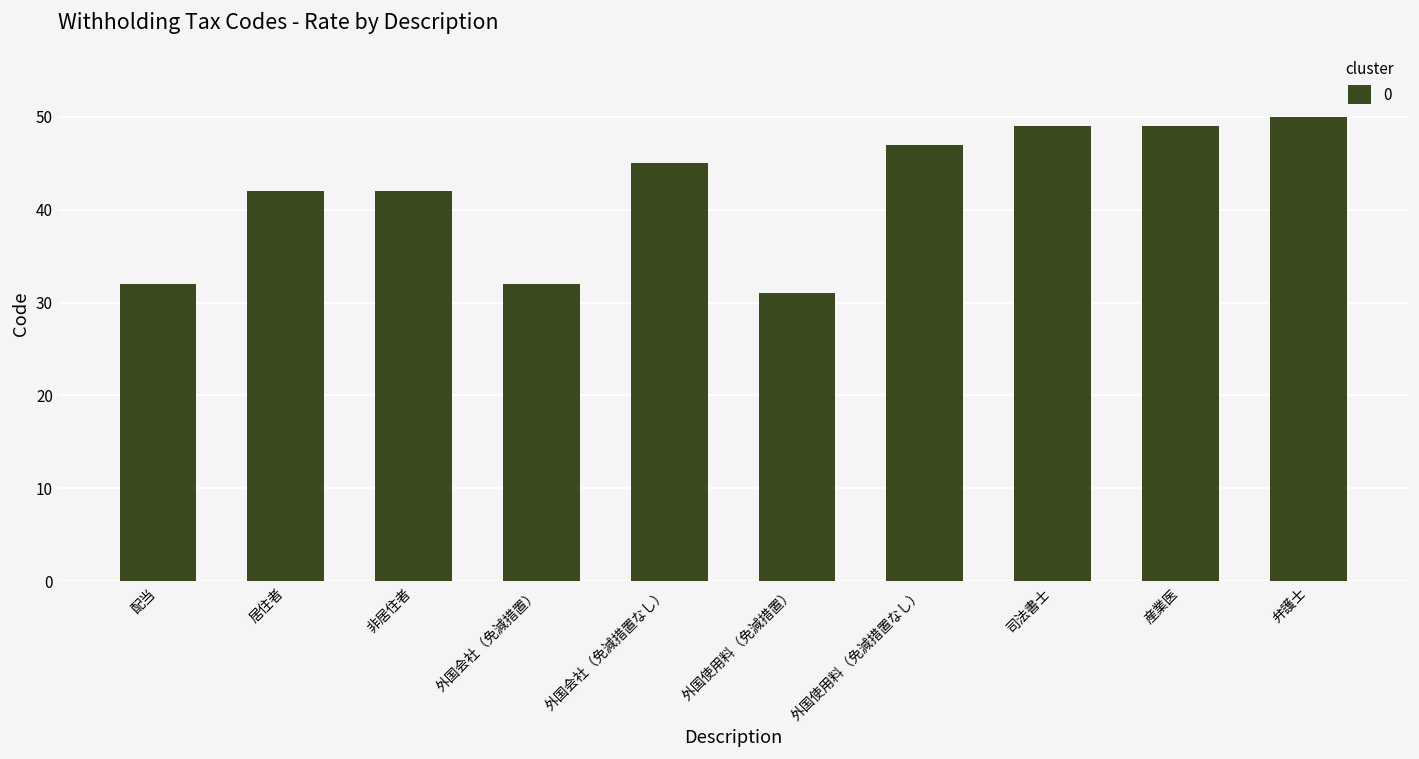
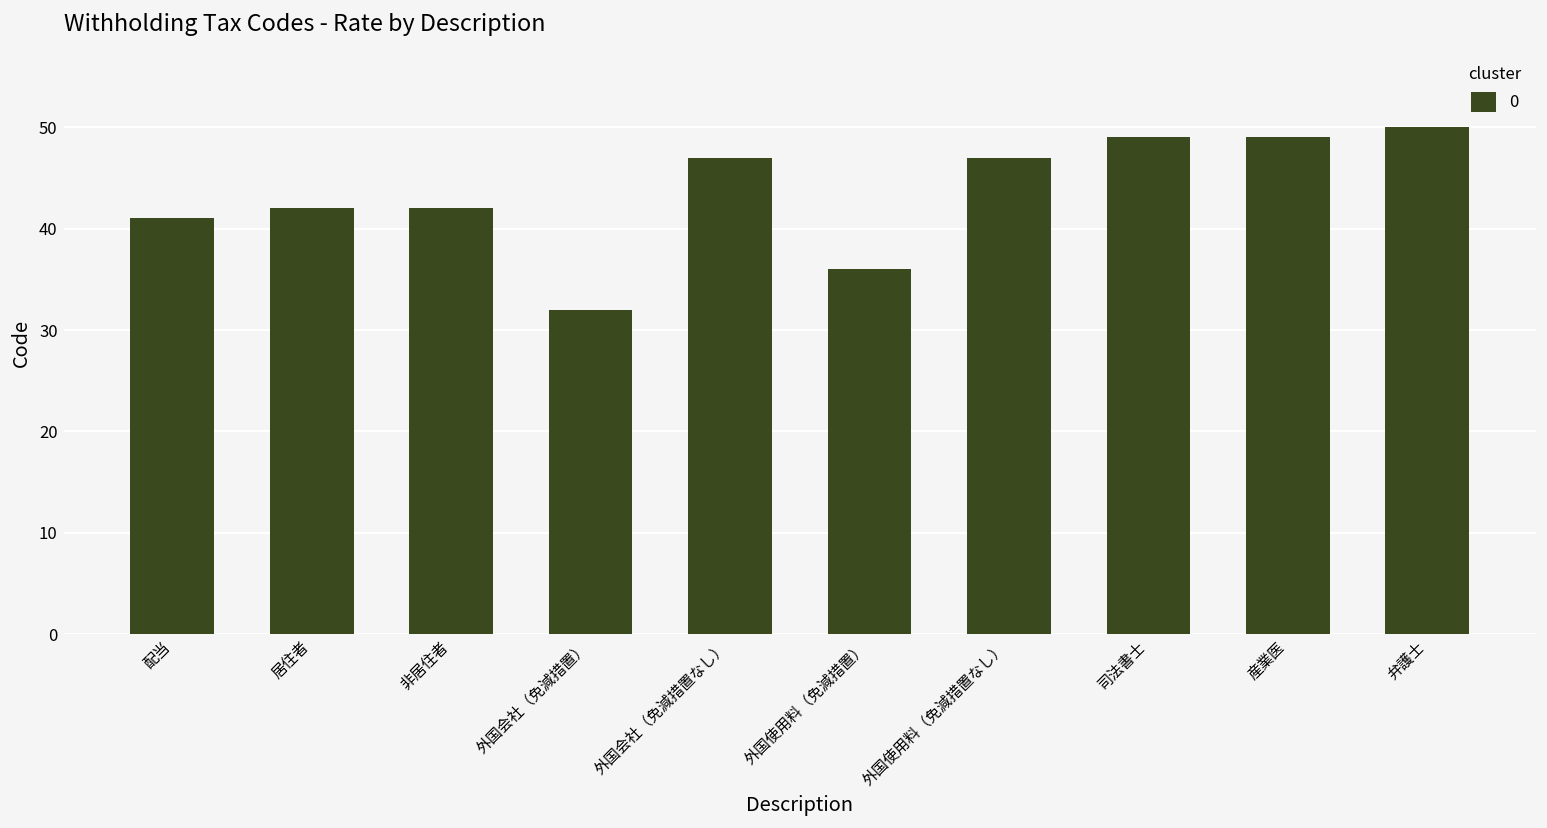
配当: 32 -> 41
外国会社（免減措置なし）: 45 -> 47
外国使用料（免減措置）: 31 -> 36
